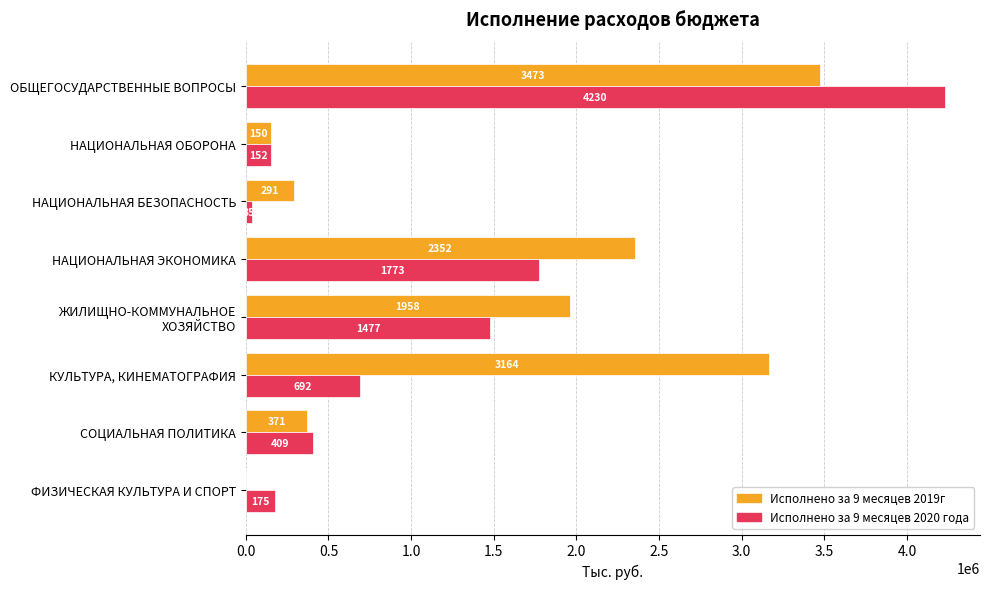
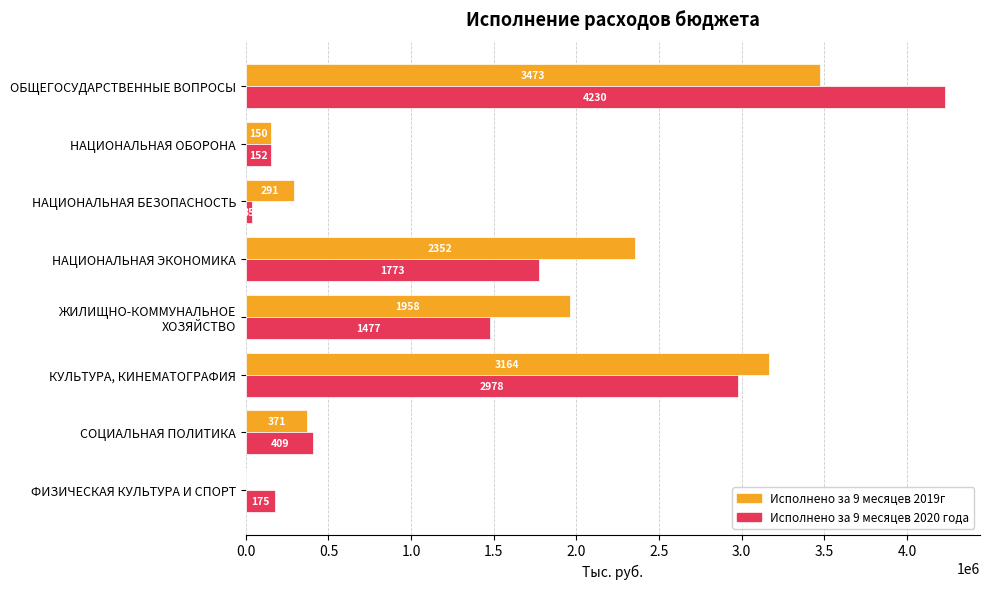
Исполнено за 9 месяцев 2020 года, КУЛЬТУРА, КИНЕМАТОГРАФИЯ: 692 -> 2978
